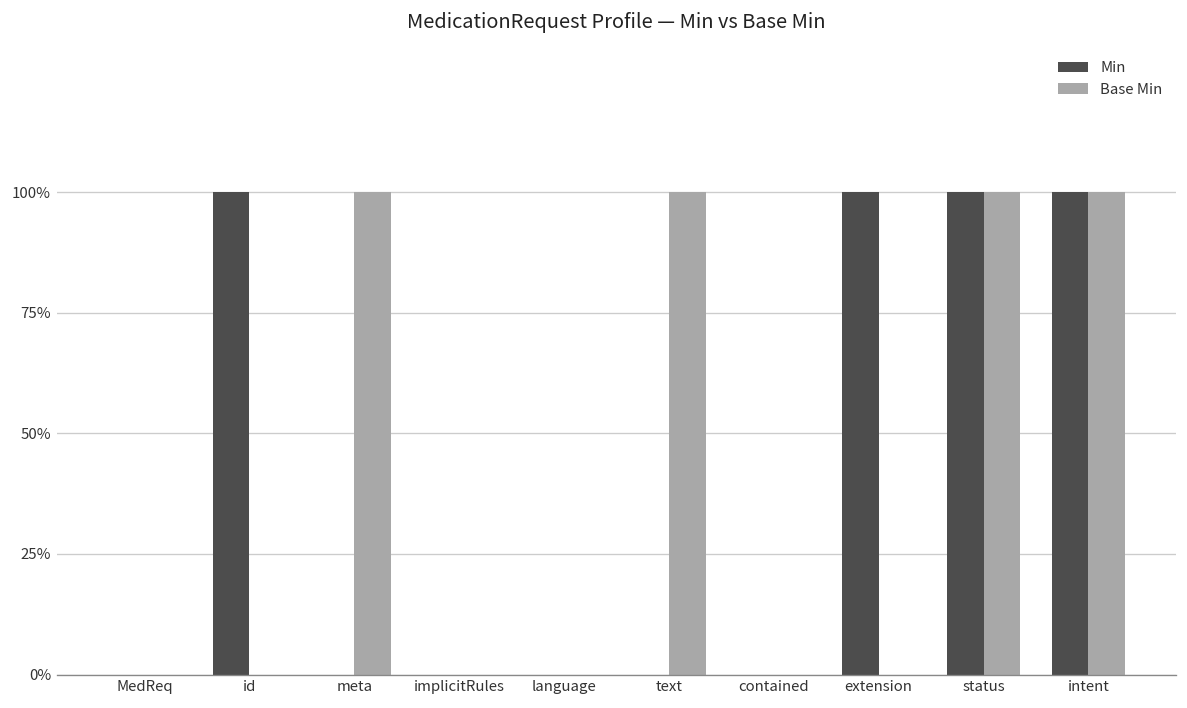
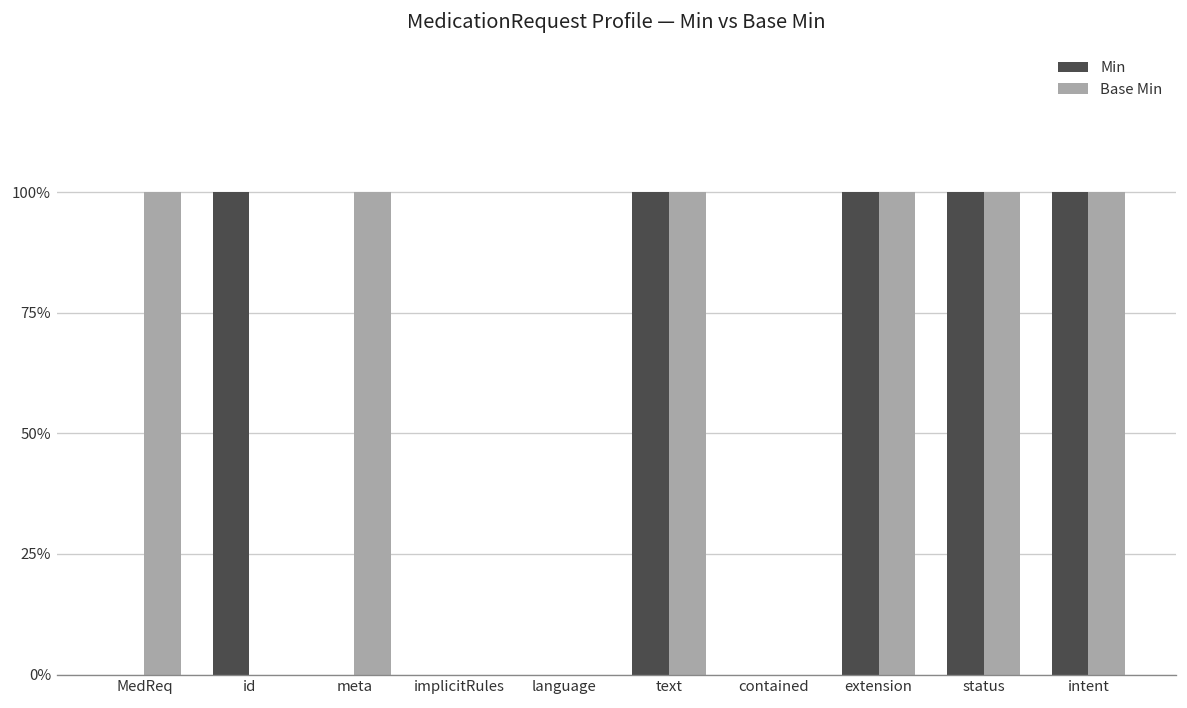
Base Min, MedReq: 0% -> 100%
Min, text: 0% -> 100%
Base Min, extension: 0% -> 100%
